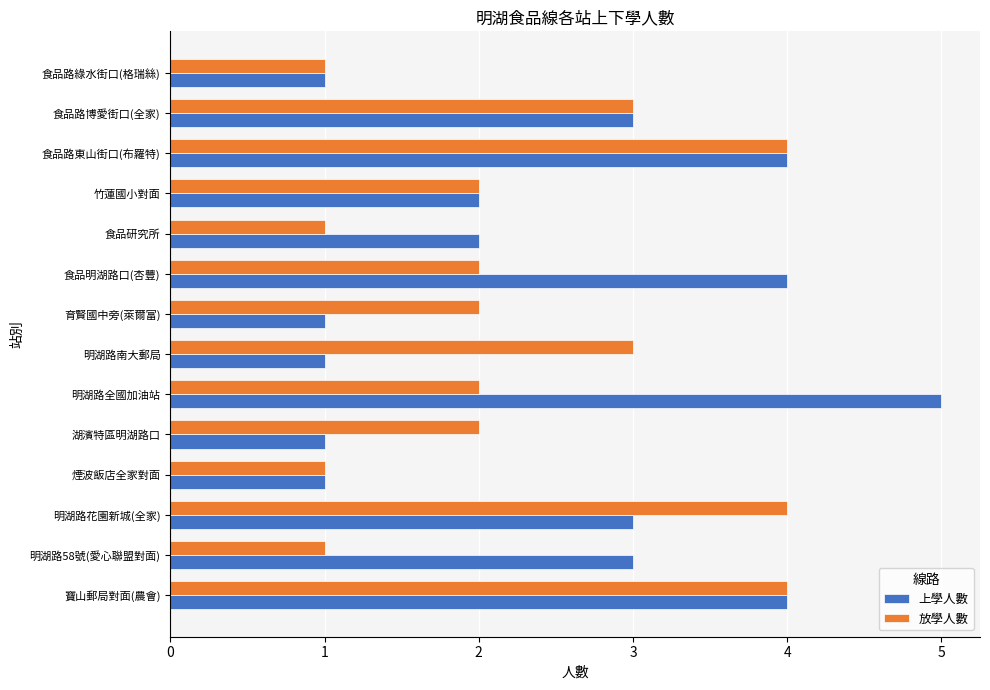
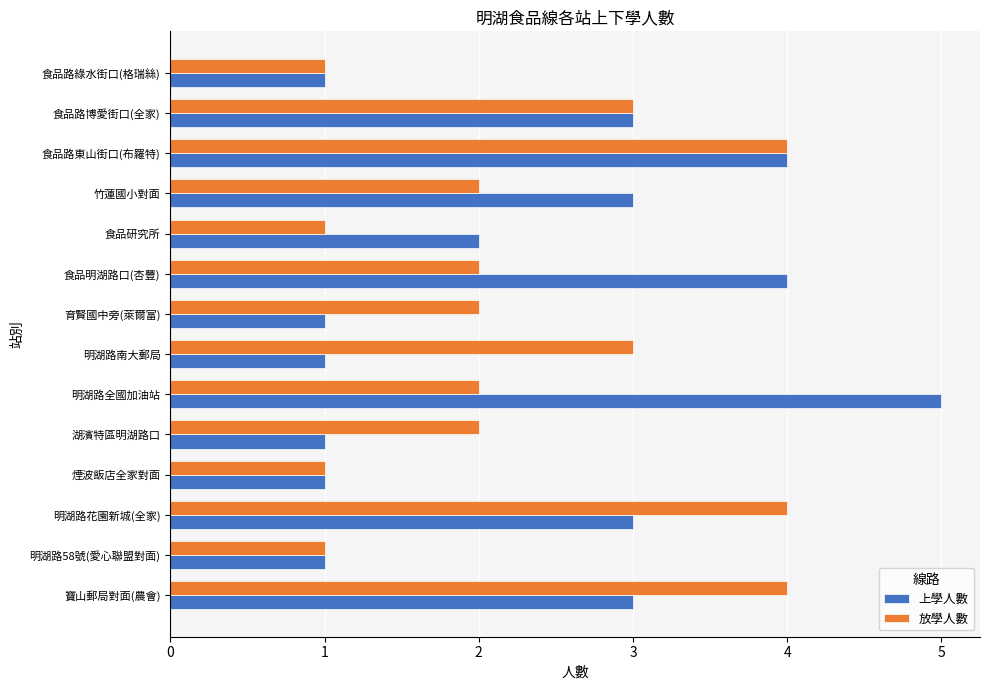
上學人數, 竹蓮國小對面: 2 -> 3
上學人數, 明湖路58號(愛心聯盟對面): 3 -> 1
上學人數, 寶山郵局對面(農會): 4 -> 3
